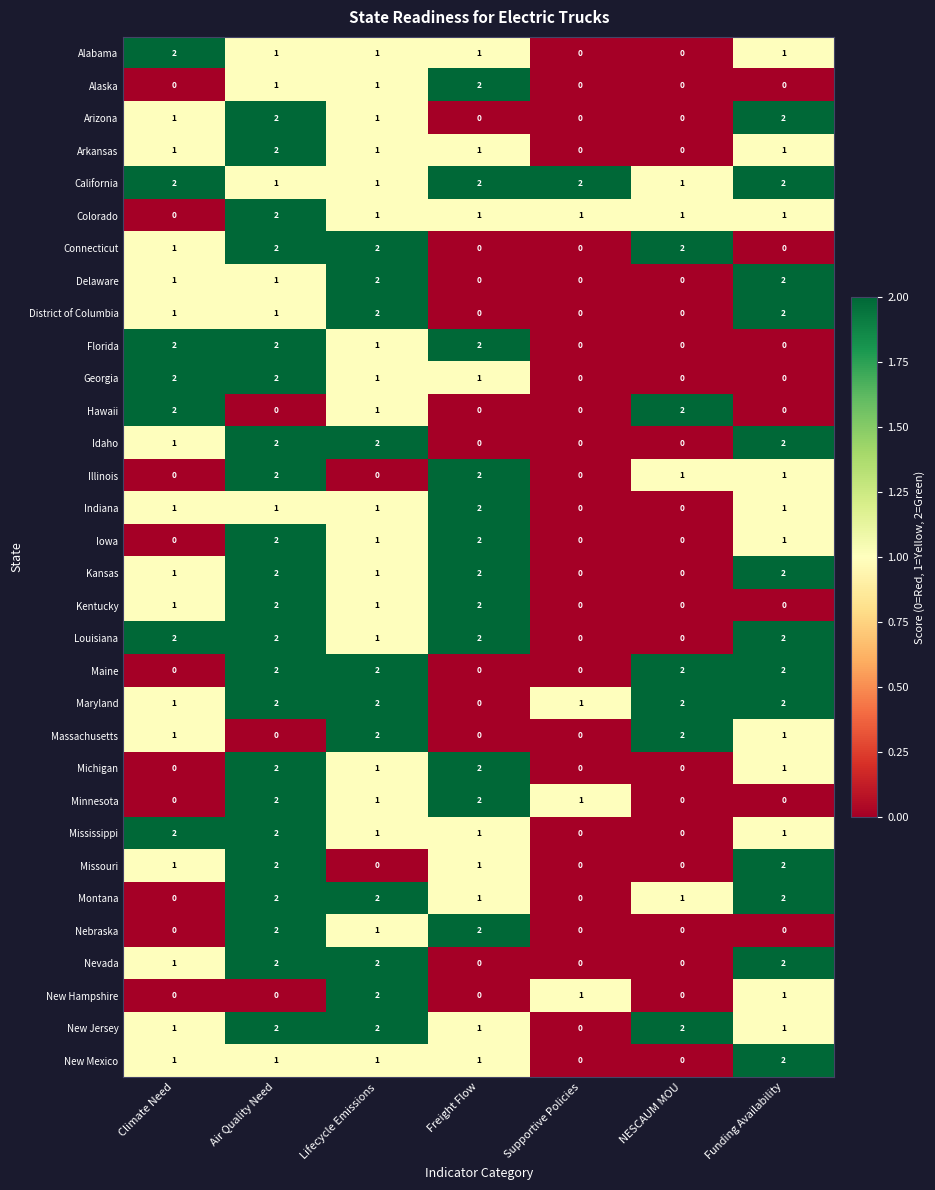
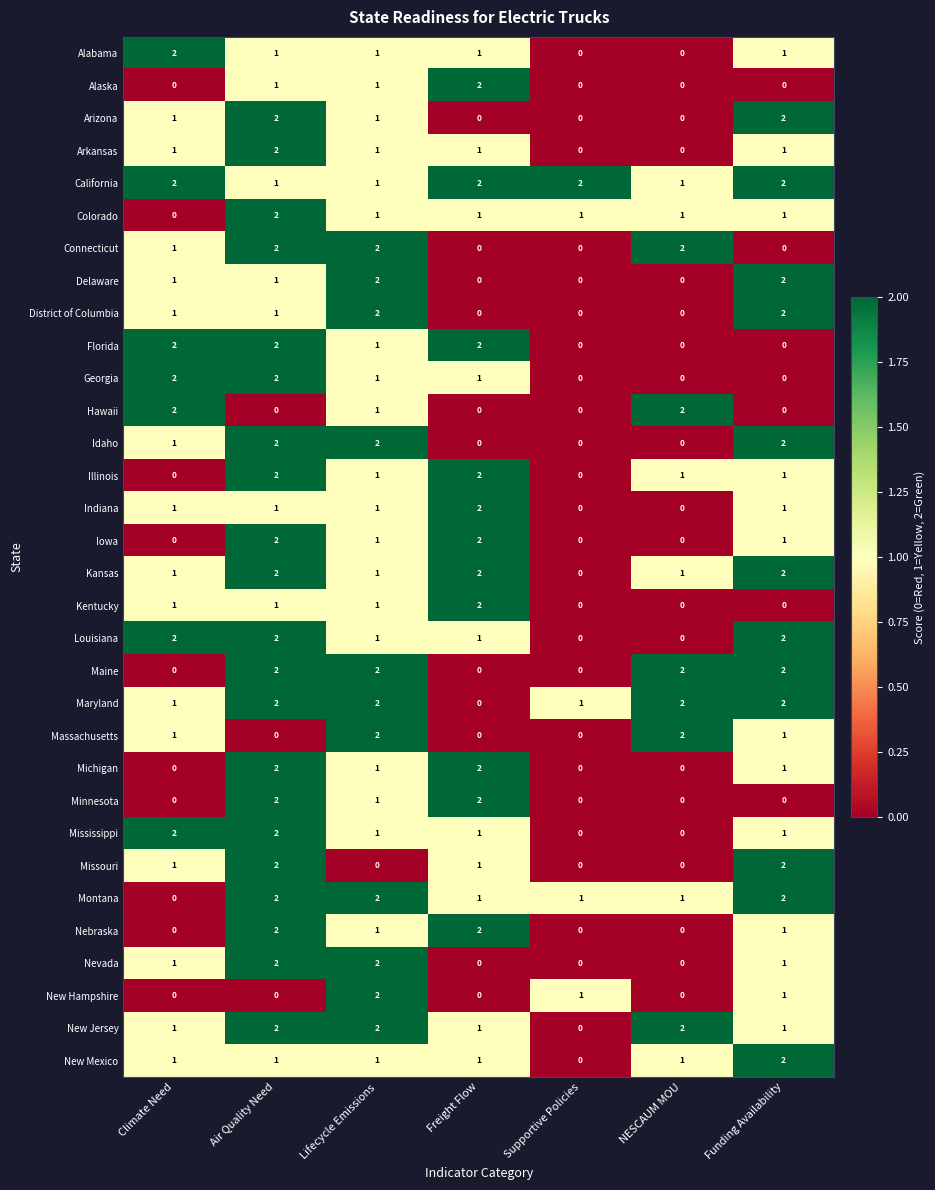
Illinois, Lifecycle Emissions: 0 -> 1
Kansas, NESCAUM MOU: 0 -> 1
Kentucky, Air Quality Need: 2 -> 1
Louisiana, Freight Flow: 2 -> 1
Minnesota, Supportive Policies: 1 -> 0
Montana, Supportive Policies: 0 -> 1
Nebraska, Funding Availability: 0 -> 1
Nevada, Funding Availability: 2 -> 1
New Mexico, NESCAUM MOU: 0 -> 1
